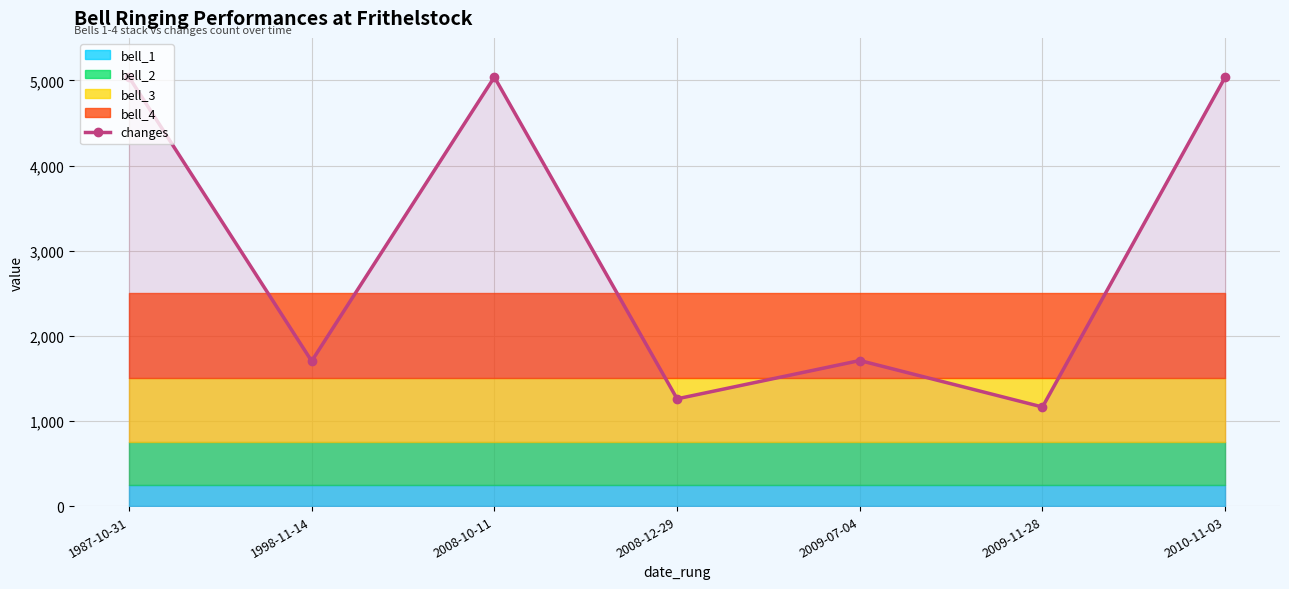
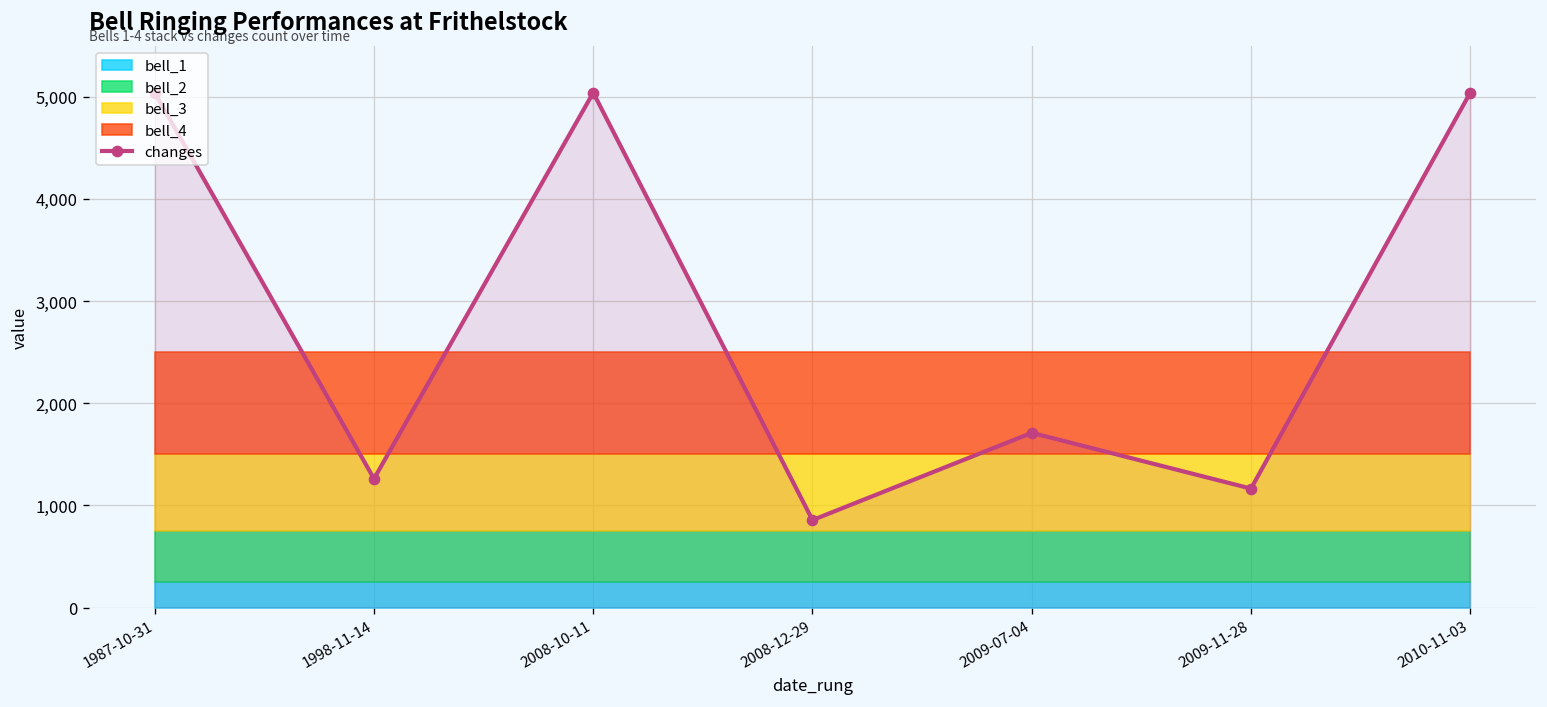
changes, 1998-11-14: 1,700 -> 1,300
changes, 2008-12-29: 1,300 -> 900
